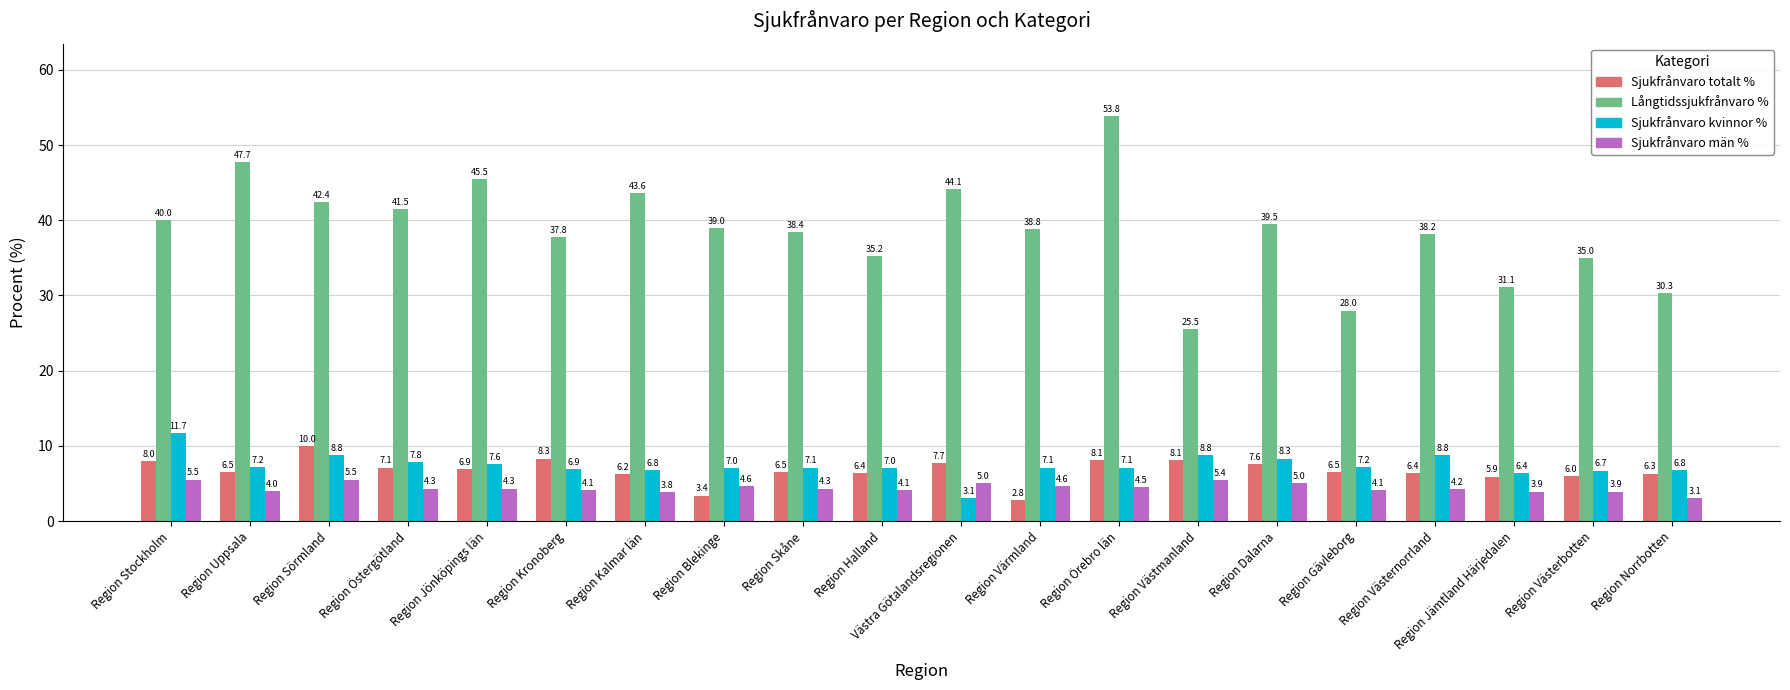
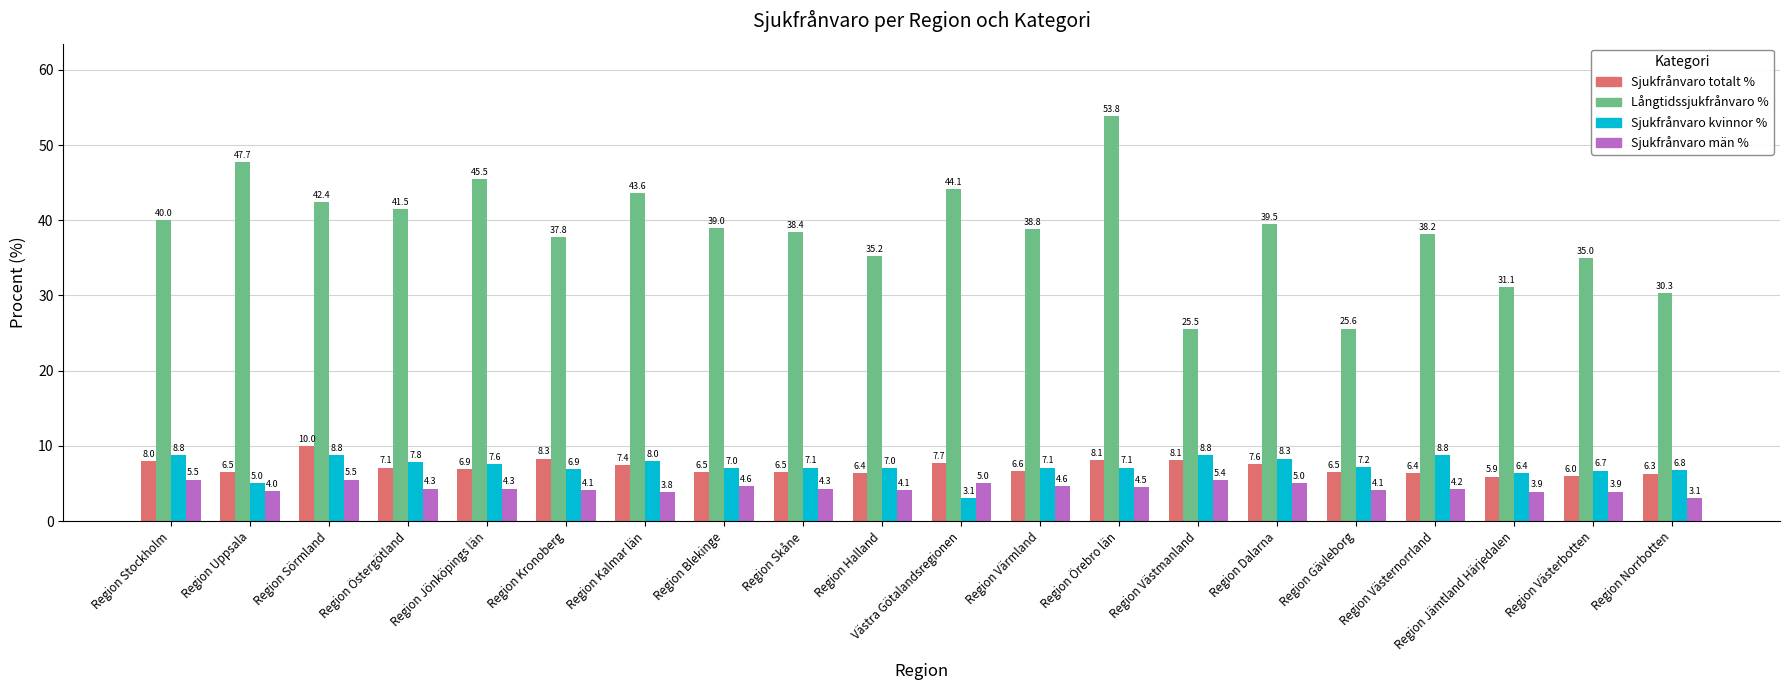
Sjukfrånvaro kvinnor %, Region Stockholm: 11.7 -> 8.8
Sjukfrånvaro kvinnor %, Region Uppsala: 7.2 -> 5.0
Sjukfrånvaro totalt %, Region Kalmar län: 6.2 -> 7.4
Sjukfrånvaro kvinnor %, Region Kalmar län: 6.8 -> 8.0
Sjukfrånvaro totalt %, Region Blekinge: 3.4 -> 6.5
Sjukfrånvaro totalt %, Region Värmland: 2.8 -> 6.6
Långtidssjukfrånvaro %, Region Gävleborg: 28.0 -> 25.6
